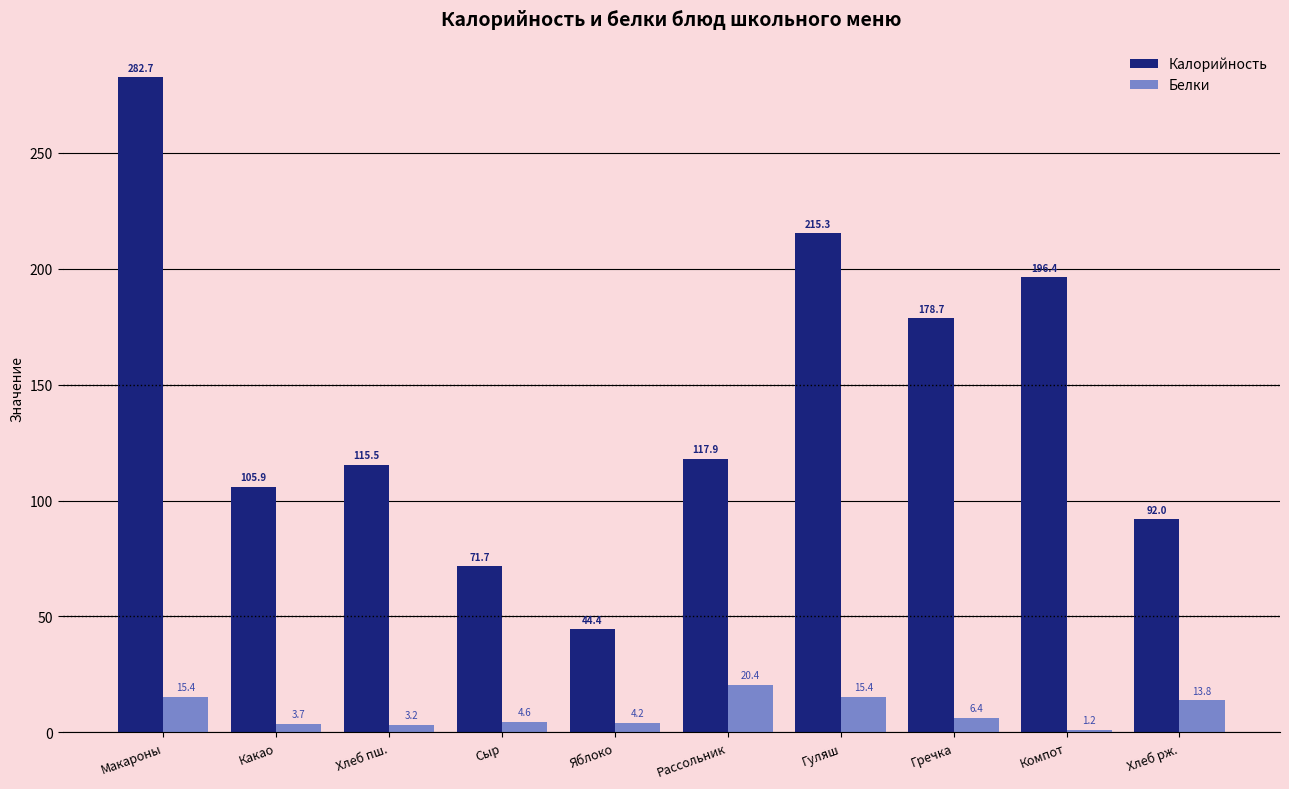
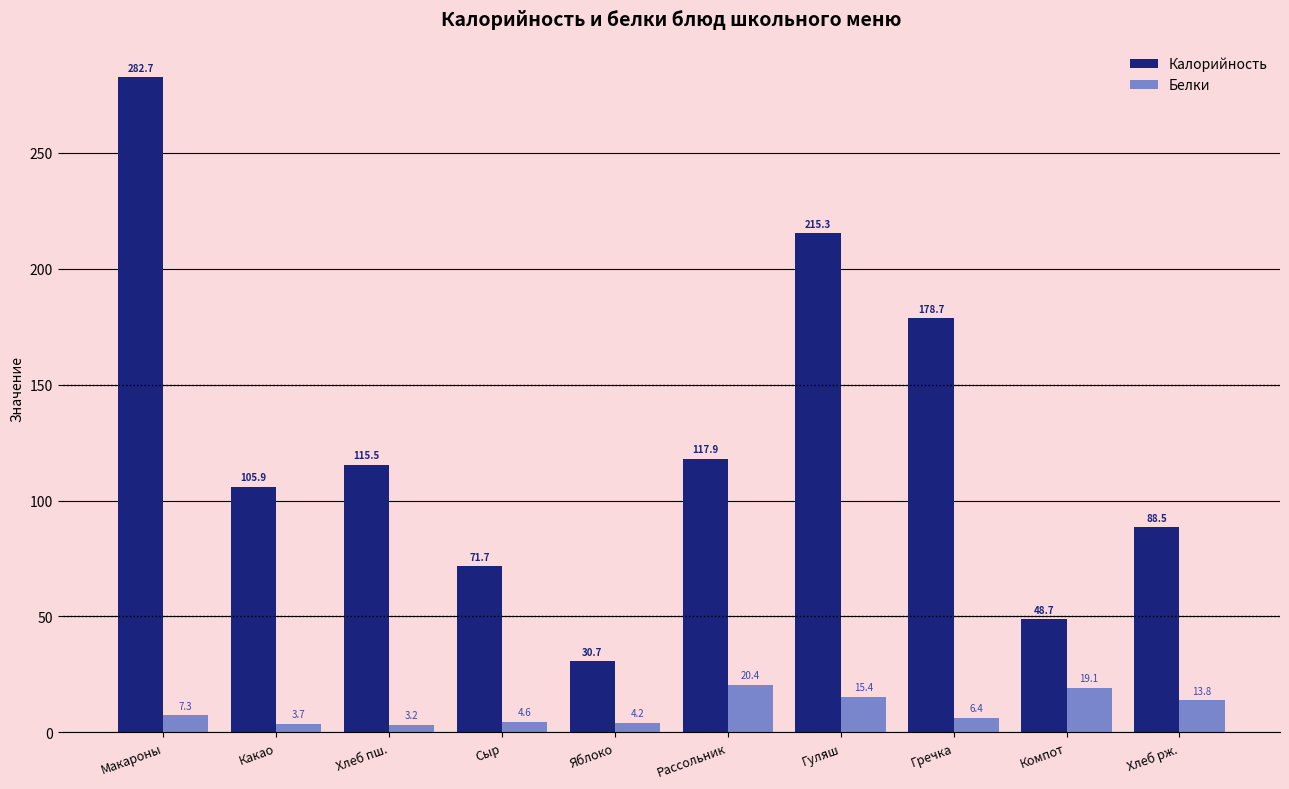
Белки, Макароны: 15.4 -> 7.3
Калорийность, Яблоко: 44.4 -> 30.7
Калорийность, Компот: 196.4 -> 48.7
Белки, Компот: 1.2 -> 19.1
Калорийность, Хлеб рж.: 92.0 -> 88.5
